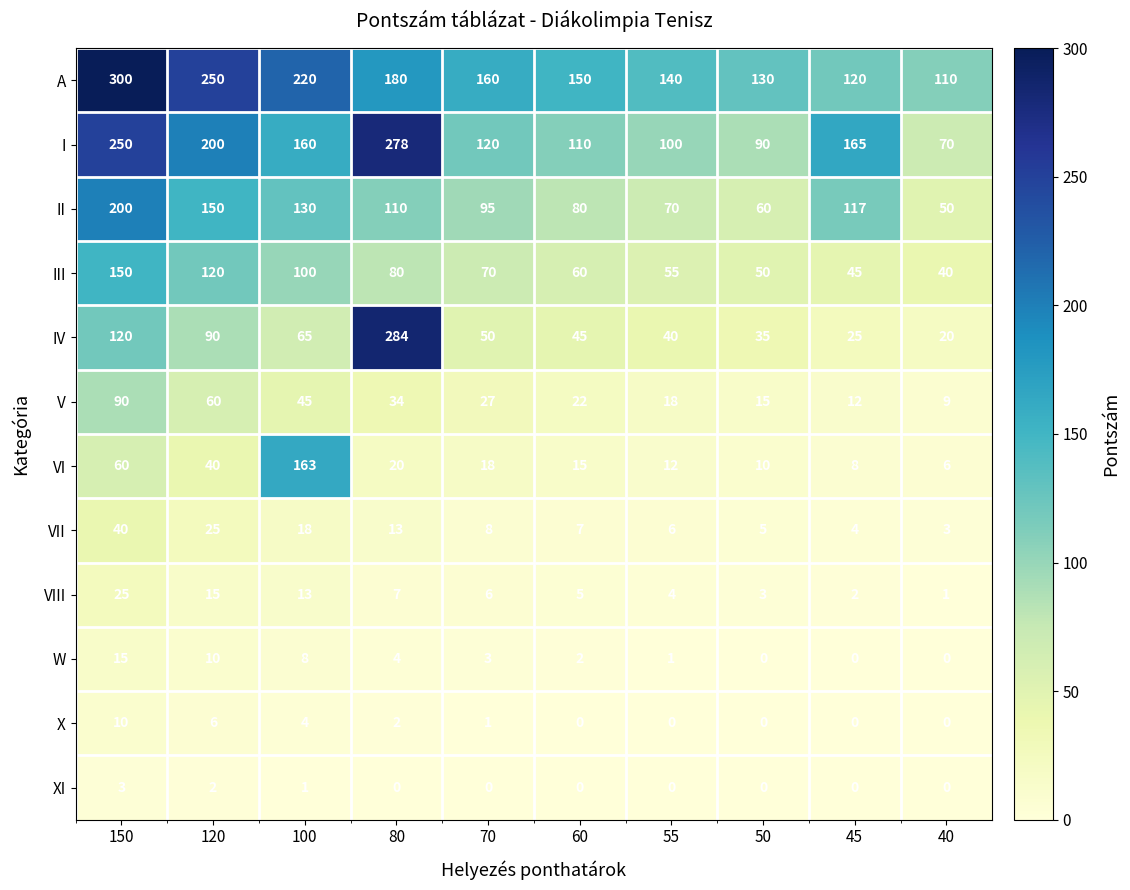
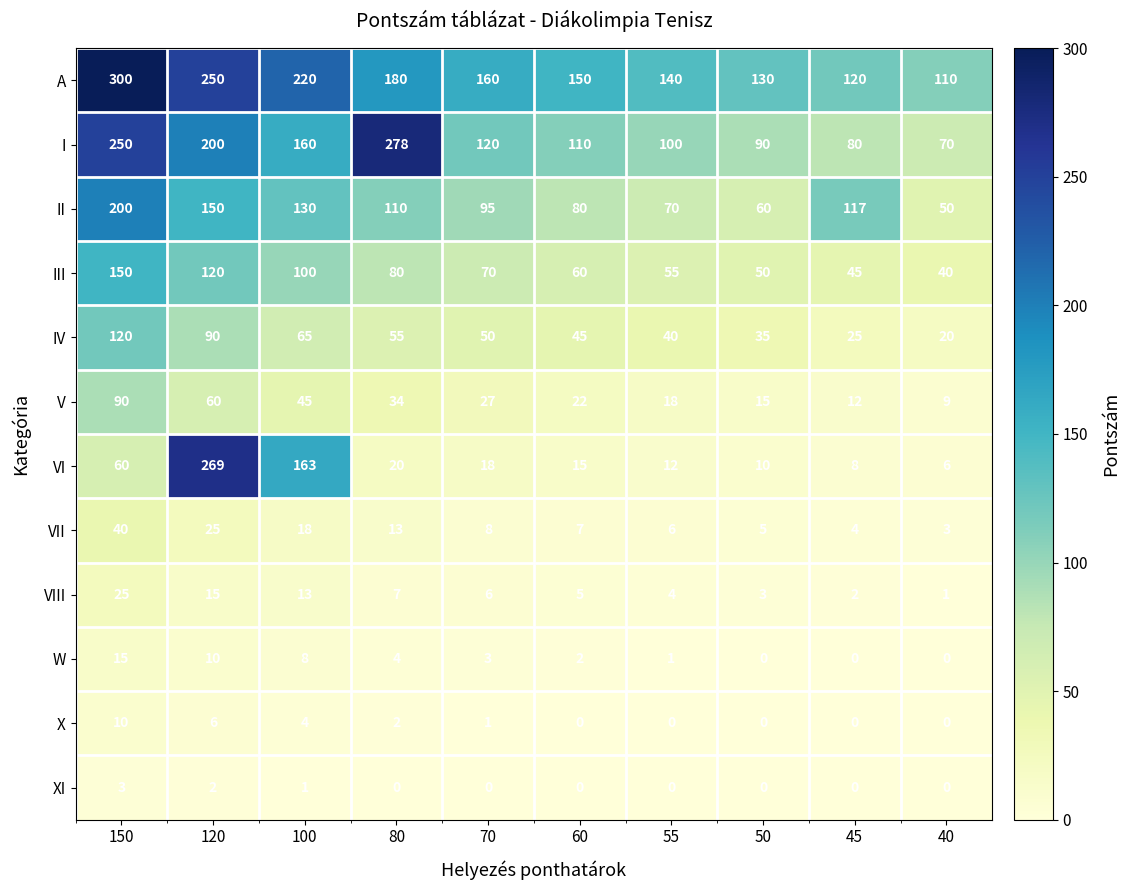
I, 45: 165 -> 80
IV, 80: 284 -> 55
VI, 120: 40 -> 269
